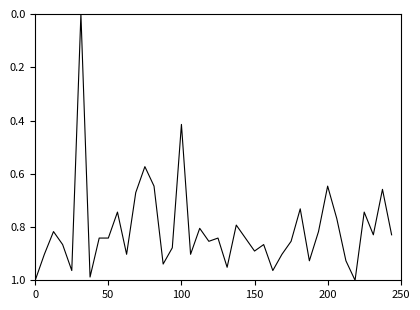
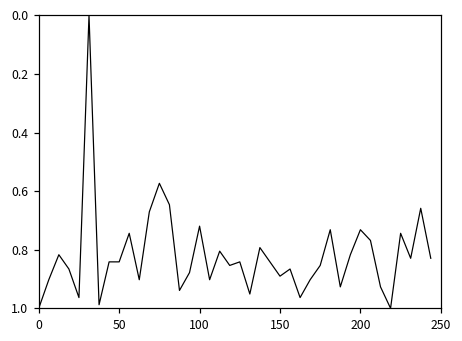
100: 0.41 -> 0.72
200: 0.65 -> 0.73
